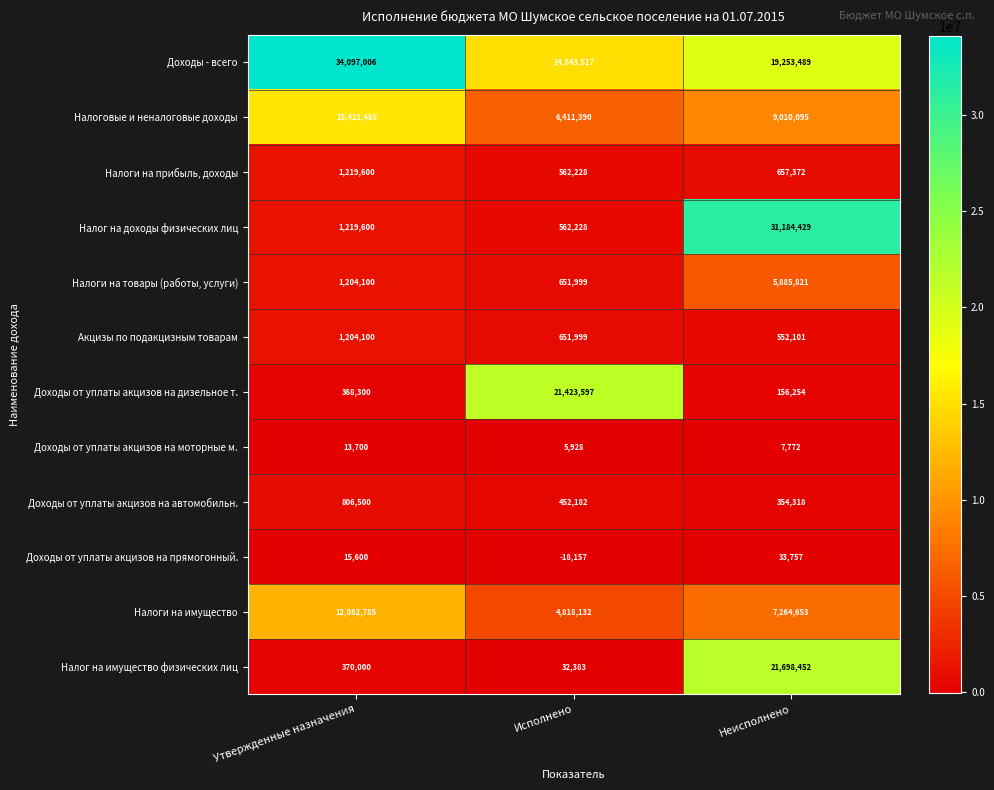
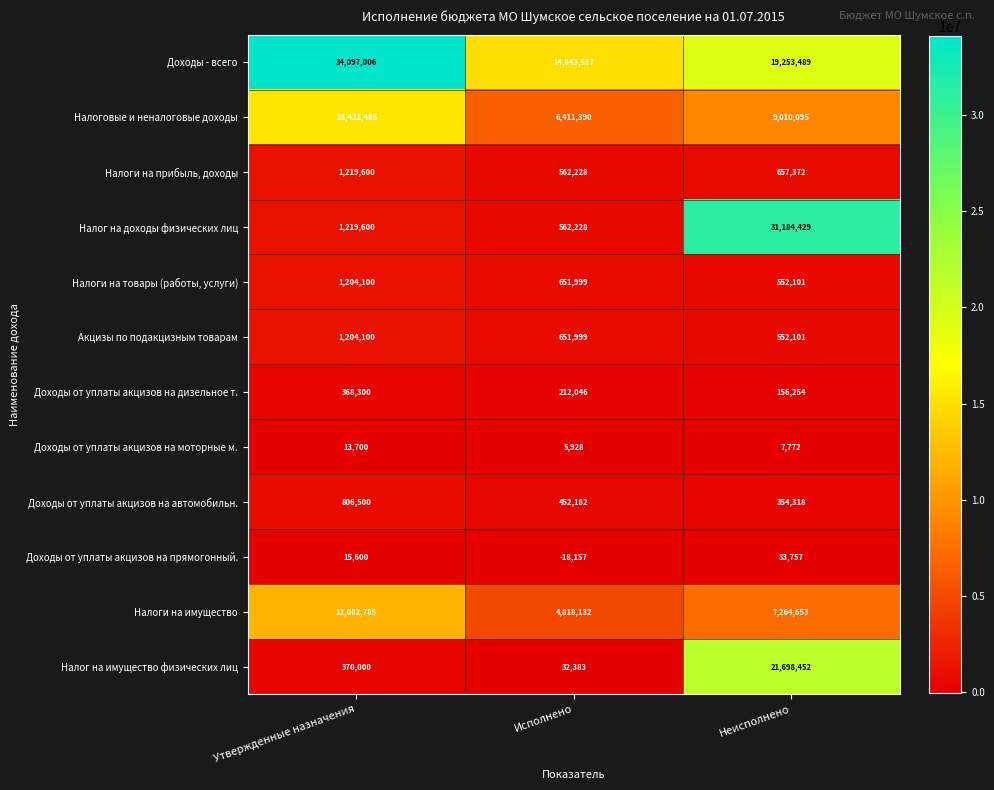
Налоги на товары (работы, услуги), Неисполнено: 5,885,821 -> 552,101
Доходы от уплаты акцизов на дизельное т., Исполнено: 21,423,597 -> 212,046
